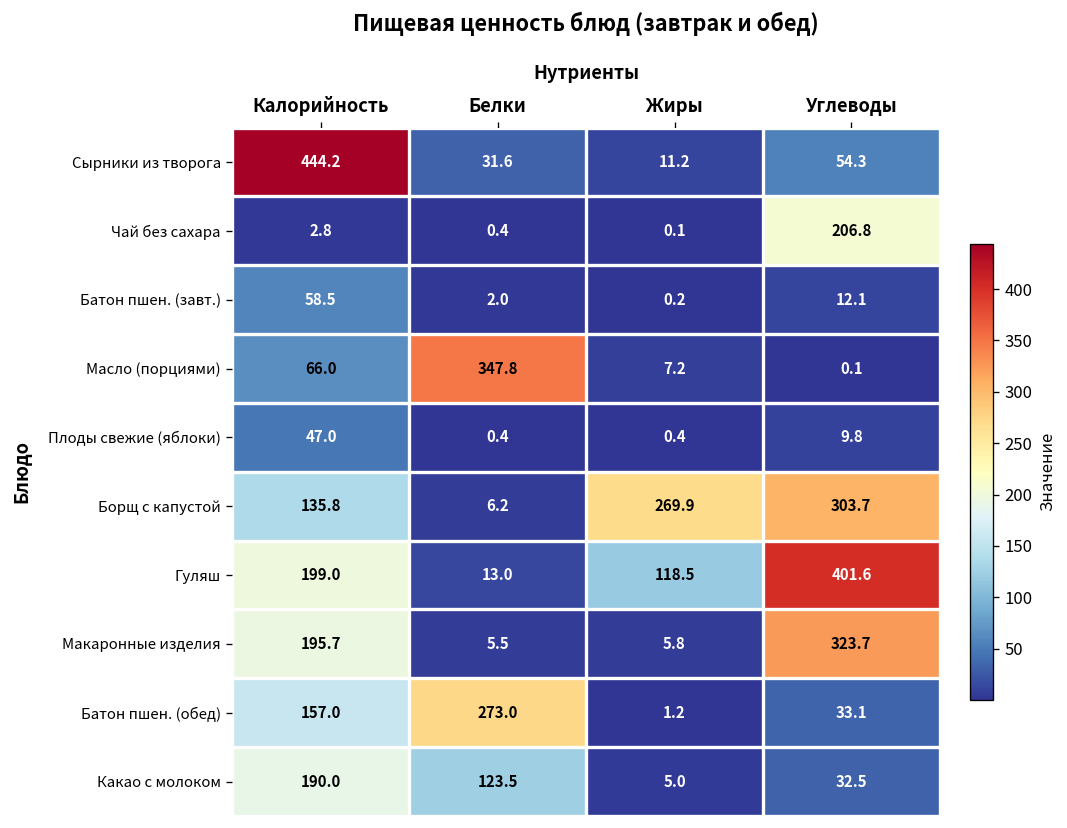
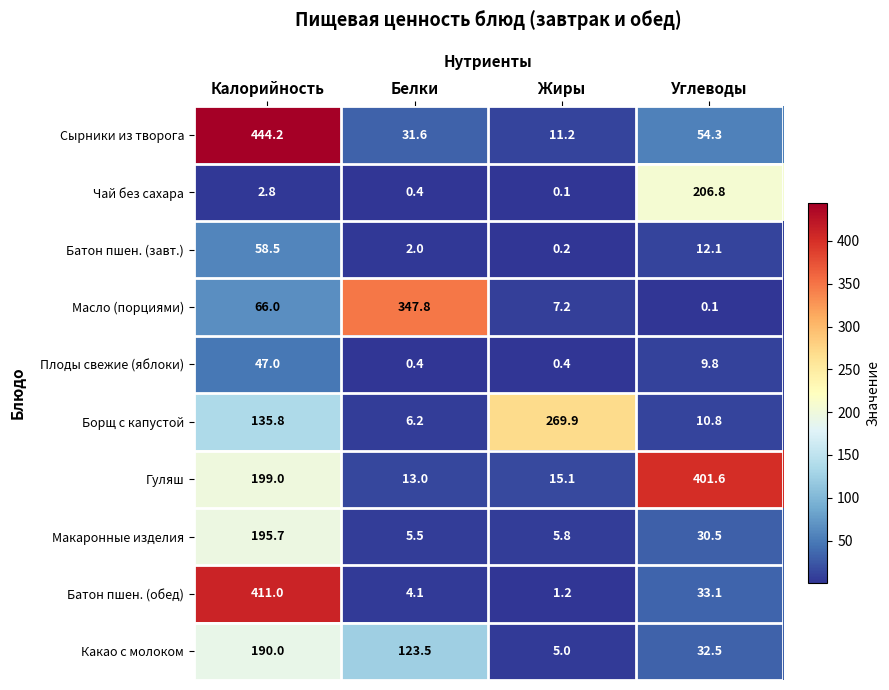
Борщ с капустой, Углеводы: 303.7 -> 10.8
Гуляш, Жиры: 118.5 -> 15.1
Макаронные изделия, Углеводы: 323.7 -> 30.5
Батон пшен. (обед), Калорийность: 157.0 -> 411.0
Батон пшен. (обед), Белки: 273.0 -> 4.1
